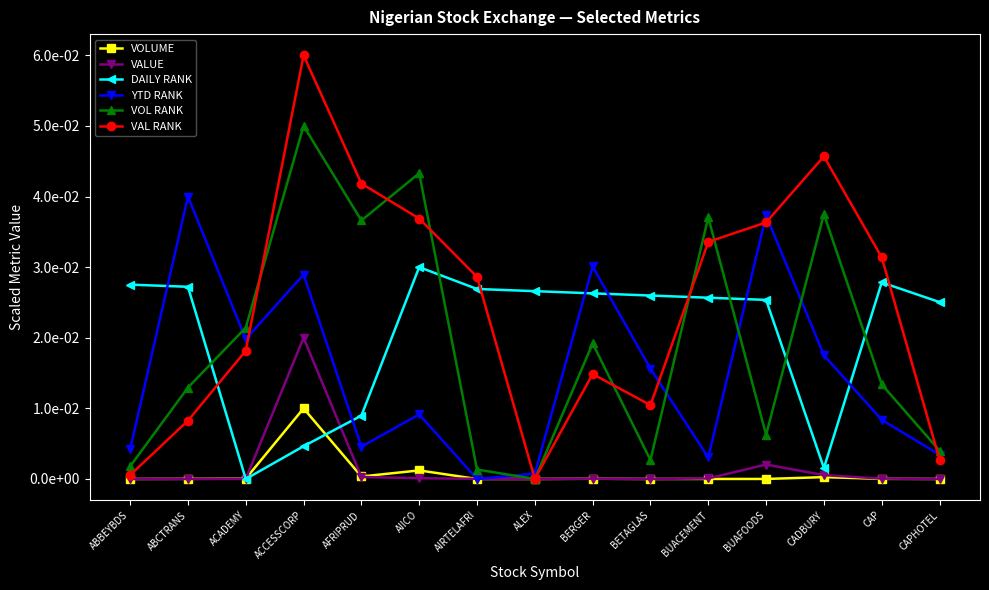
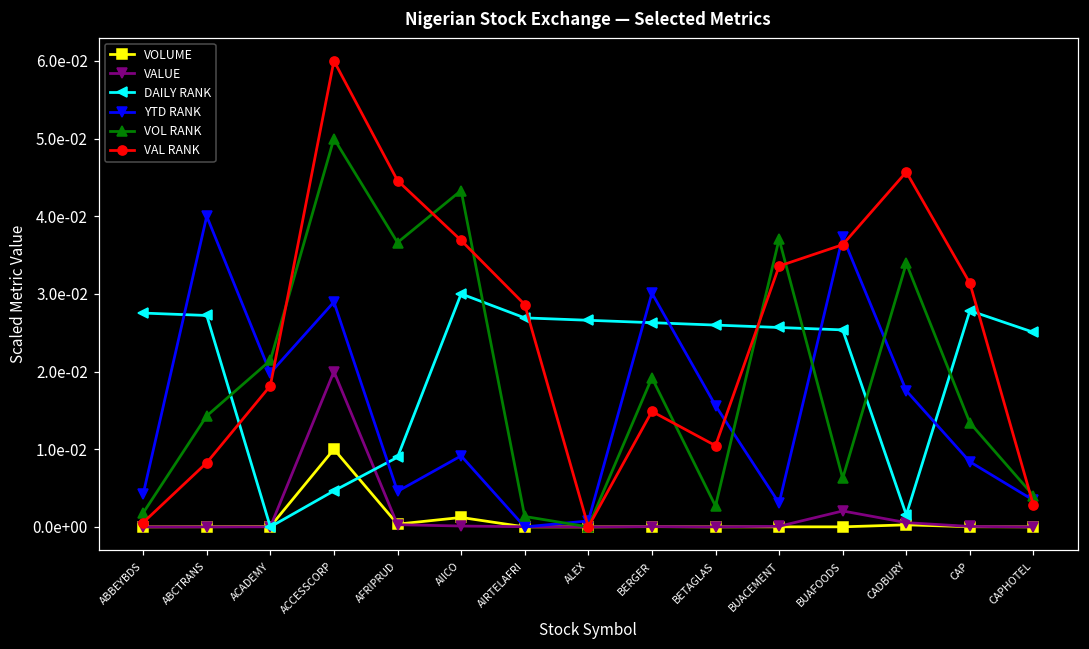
VOL RANK, ABCTRANS: 0.013 -> 0.014
VAL RANK, AFRIPRUD: 0.042 -> 0.045
VOL RANK, CADBURY: 0.037 -> 0.034
